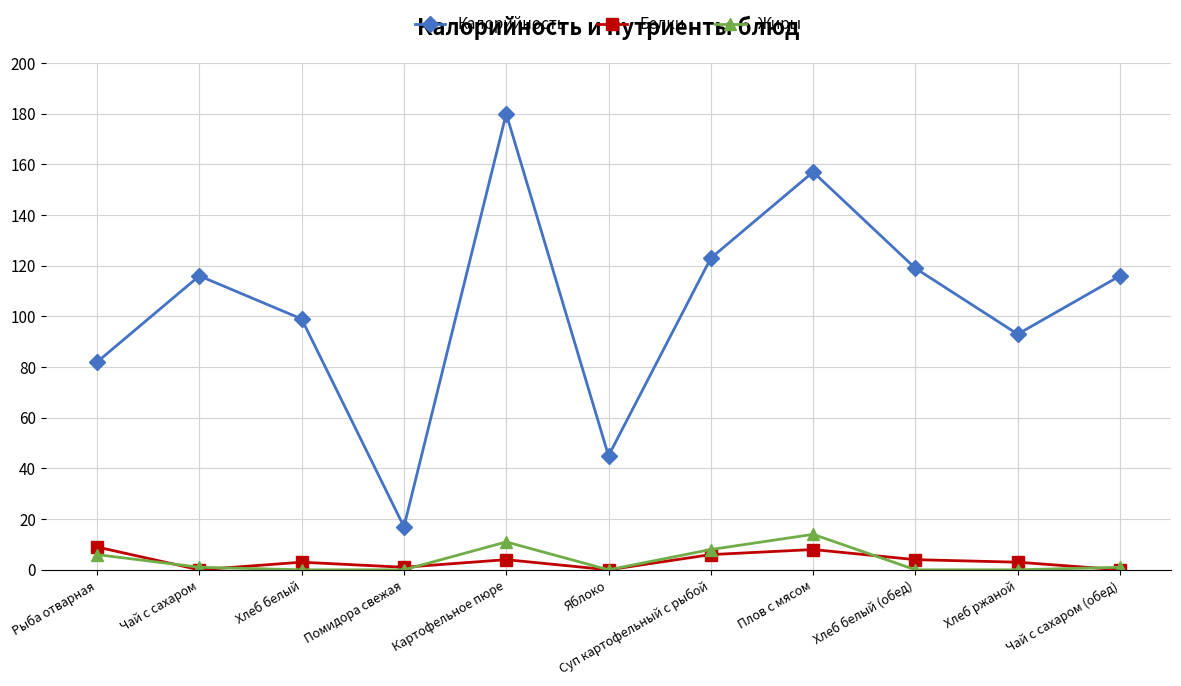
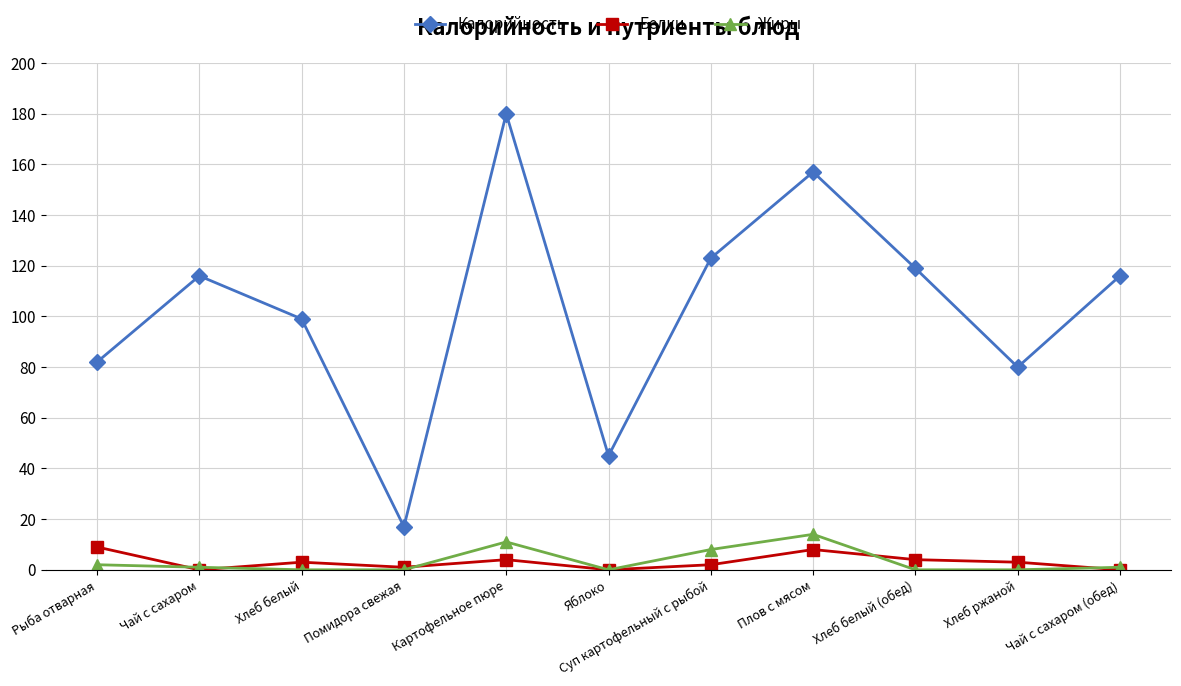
Жиры, Рыба отварная: 6 -> 2
Белки, Суп картофельный с рыбой: 6 -> 2
Калорийность, Хлеб ржаной: 93 -> 80
